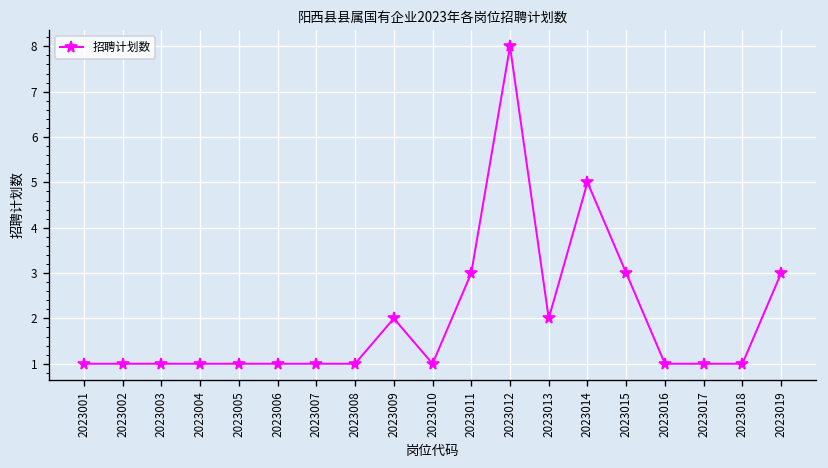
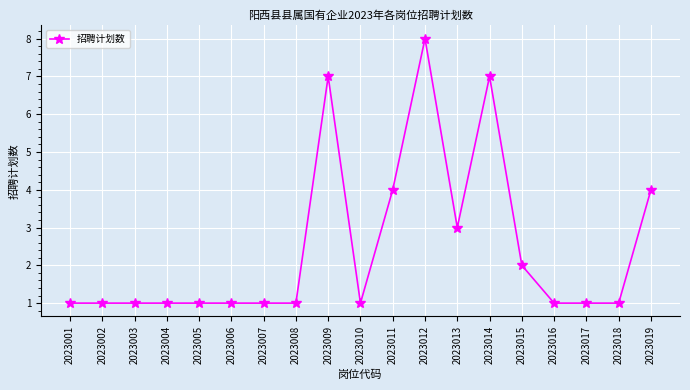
2023009: 2 -> 7
2023011: 3 -> 4
2023013: 2 -> 3
2023014: 5 -> 7
2023015: 3 -> 2
2023019: 3 -> 4
